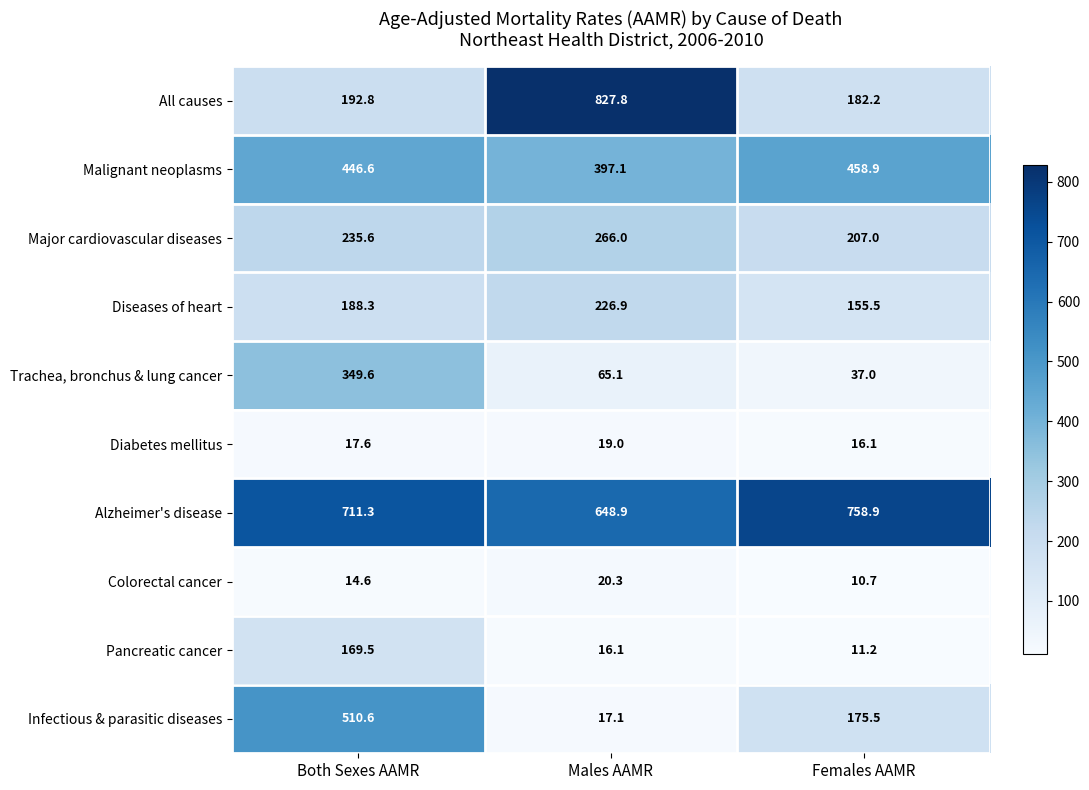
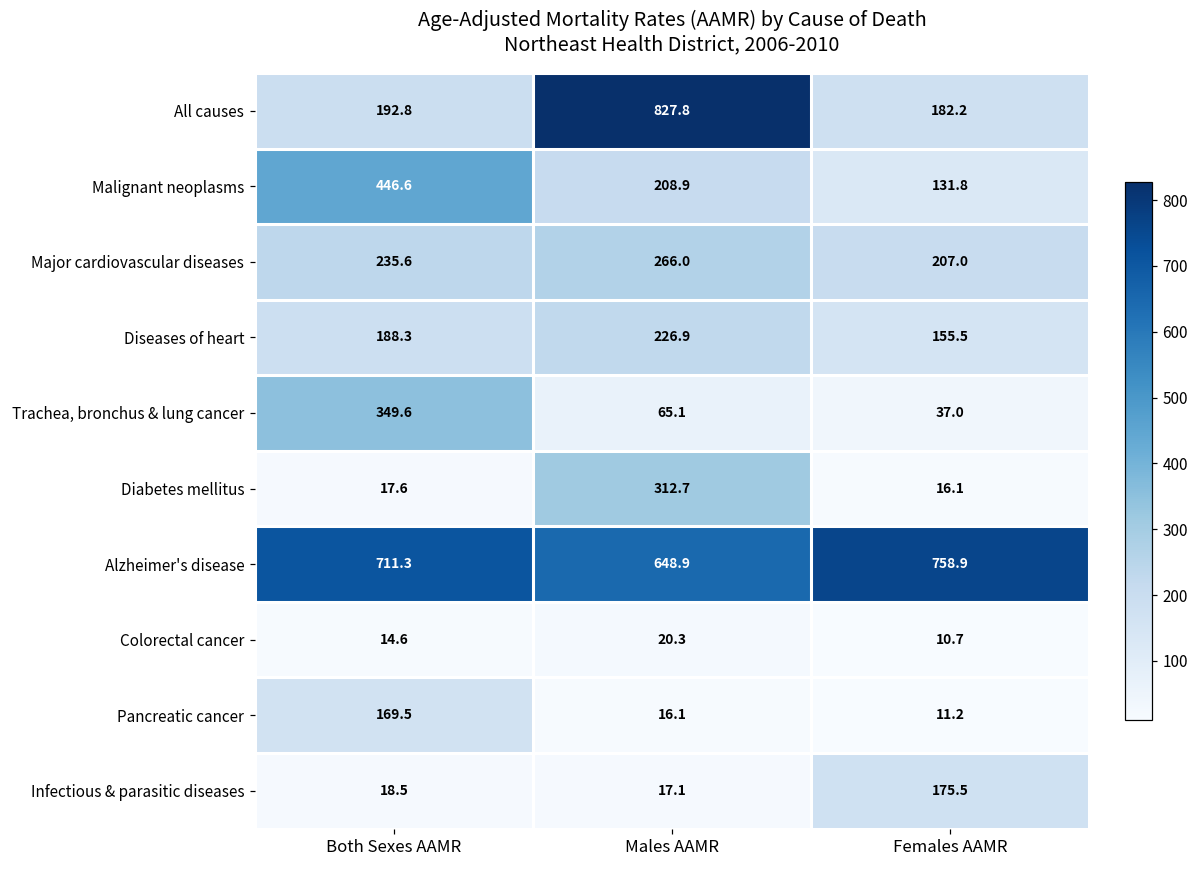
Malignant neoplasms, Males AAMR: 397.1 -> 208.9
Malignant neoplasms, Females AAMR: 458.9 -> 131.8
Diabetes mellitus, Males AAMR: 19.0 -> 312.7
Infectious & parasitic diseases, Both Sexes AAMR: 510.6 -> 18.5
